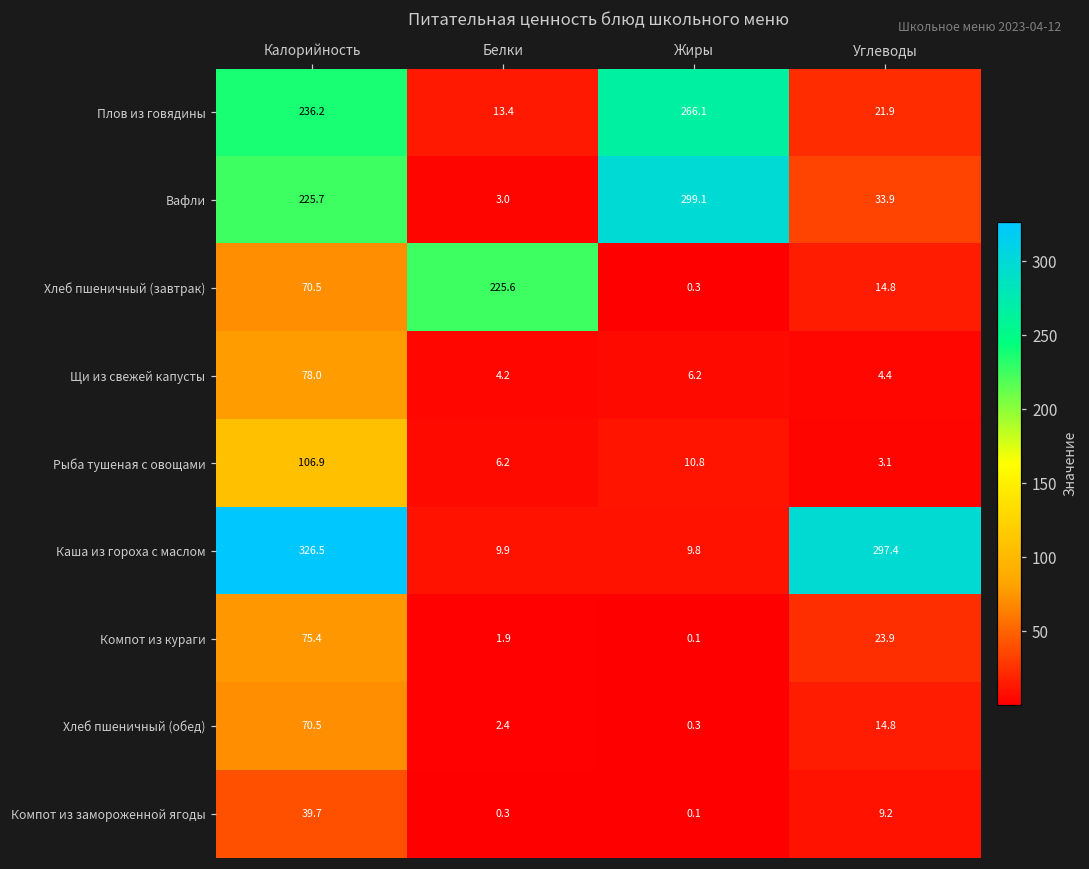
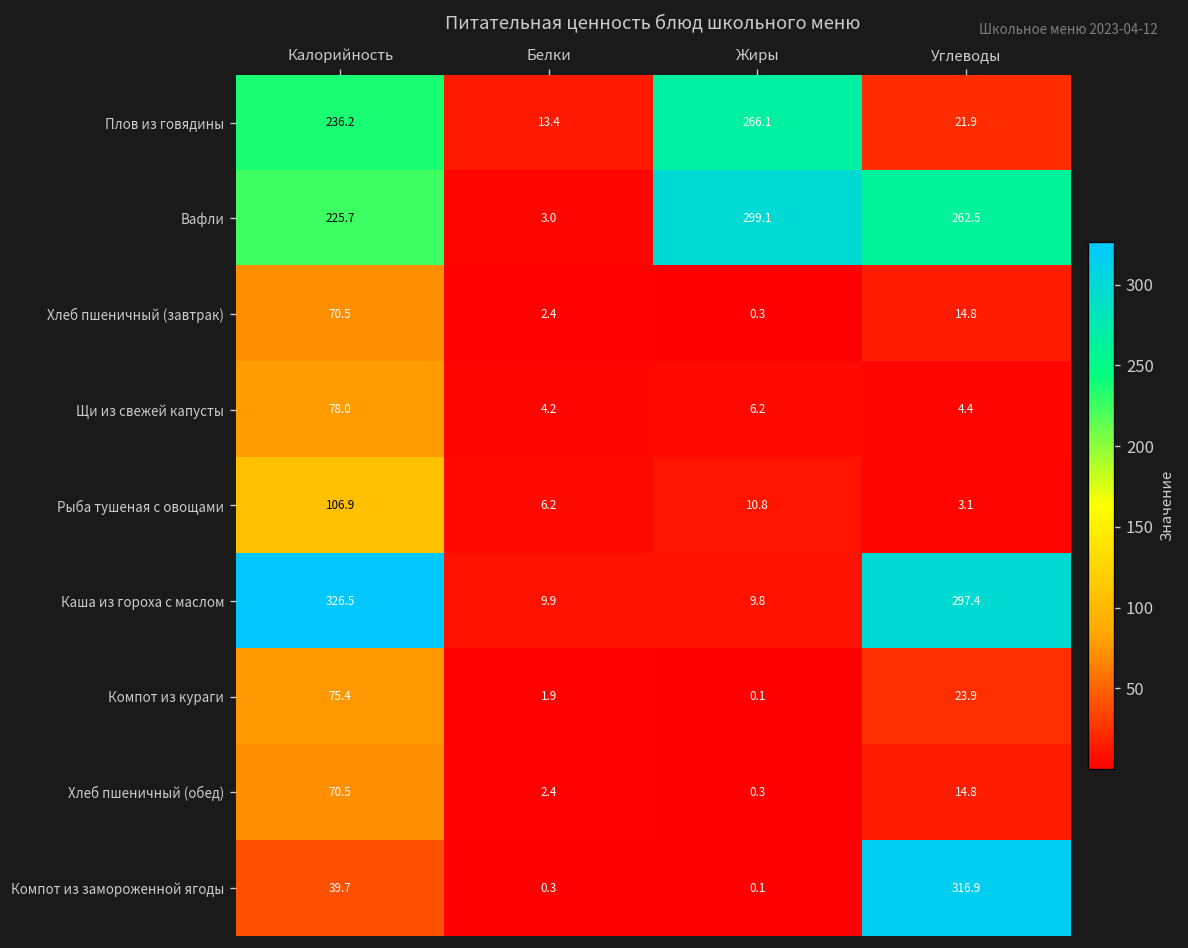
Вафли, Углеводы: 33.9 -> 262.5
Хлеб пшеничный (завтрак), Белки: 225.6 -> 2.4
Компот из замороженной ягоды, Углеводы: 9.2 -> 316.9
